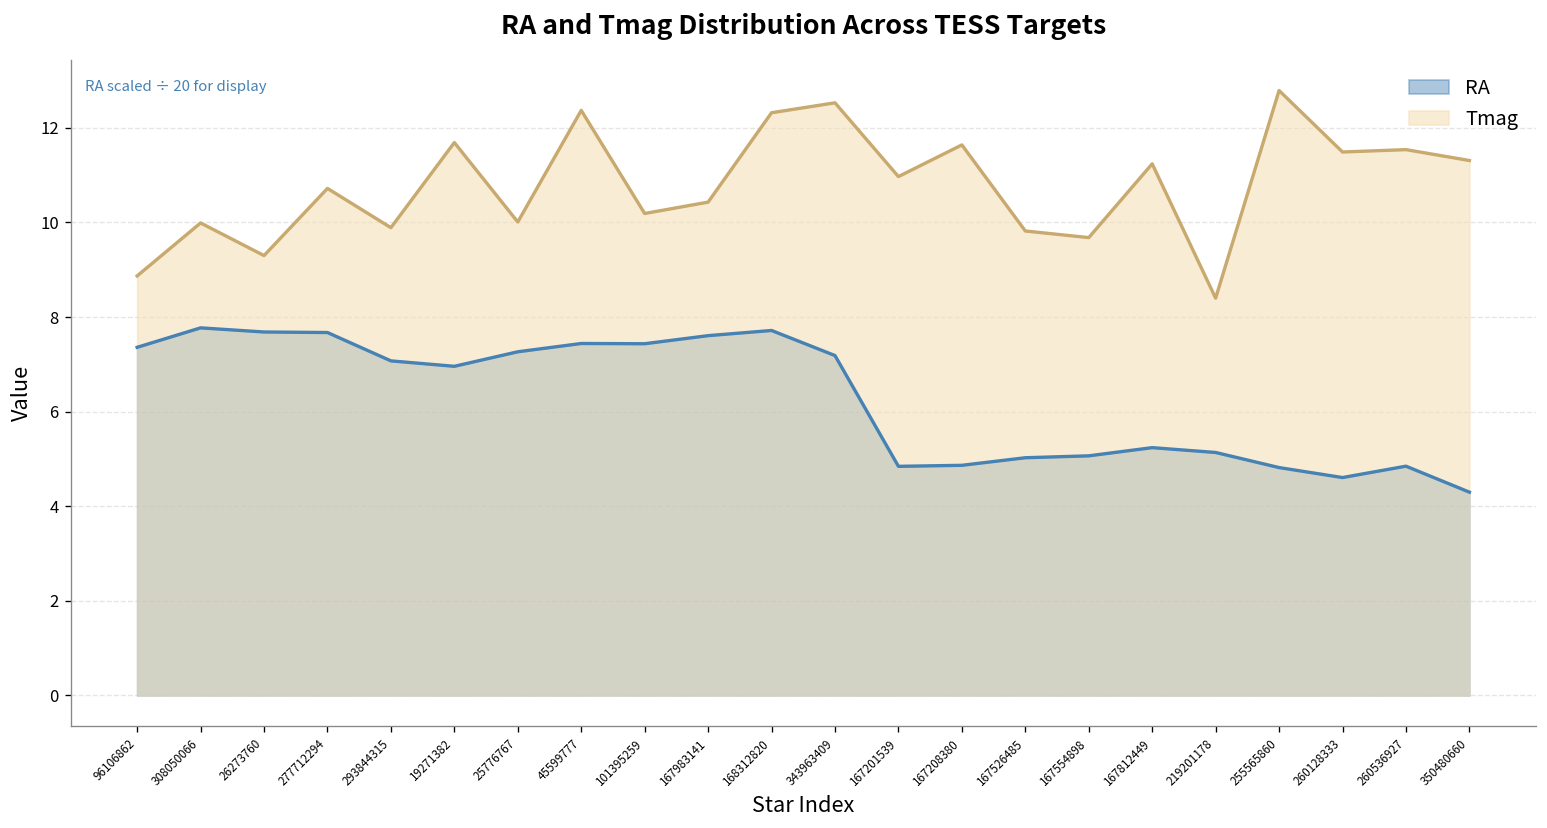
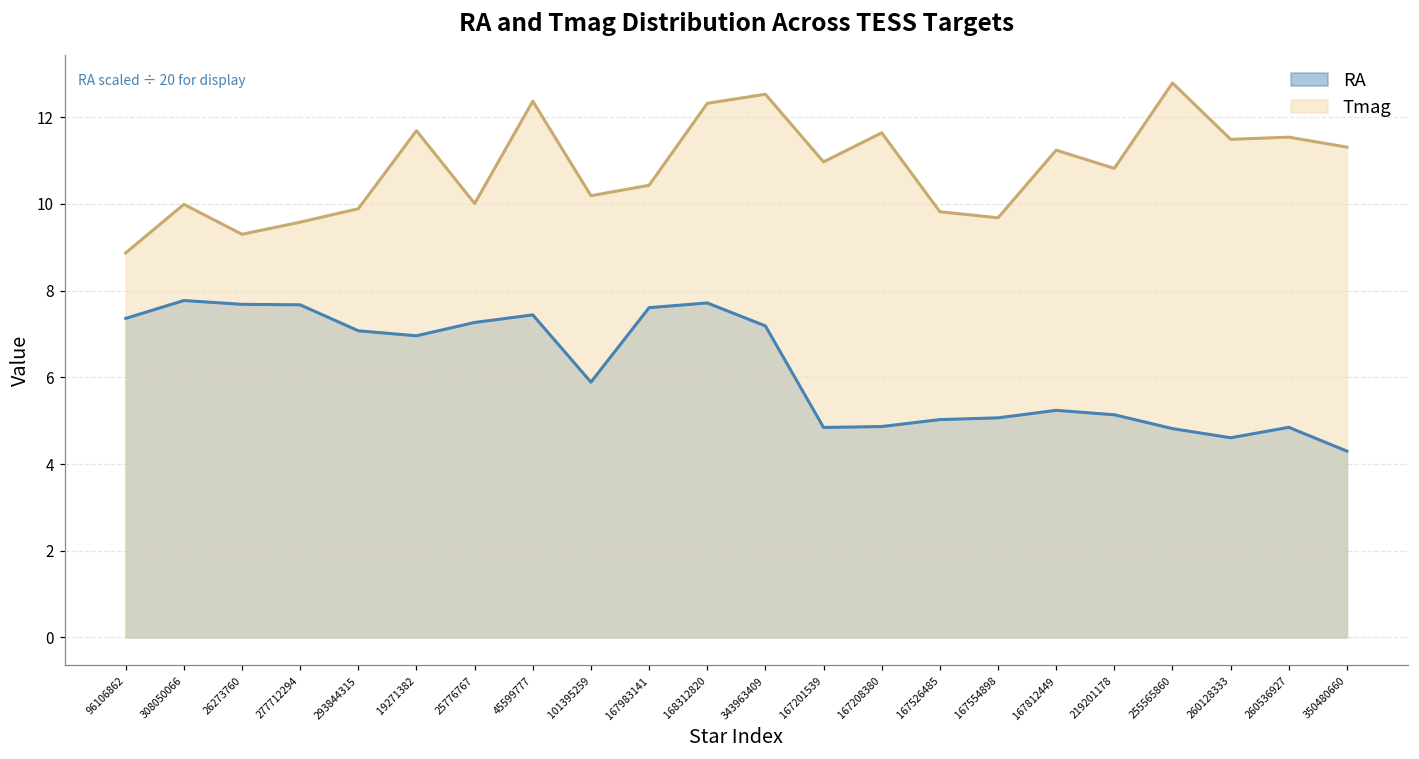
Tmag, 277712294: 10.7 -> 9.6
RA, 101395259: 7.4 -> 5.9
Tmag, 219201178: 8.4 -> 10.8
